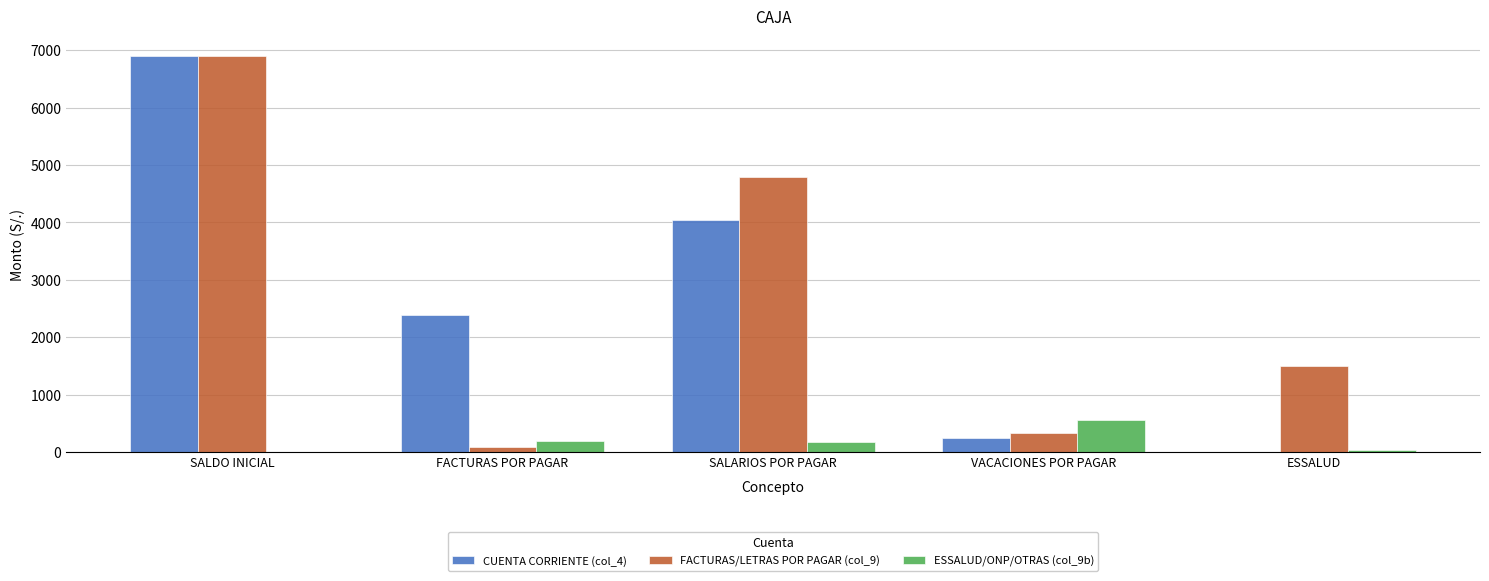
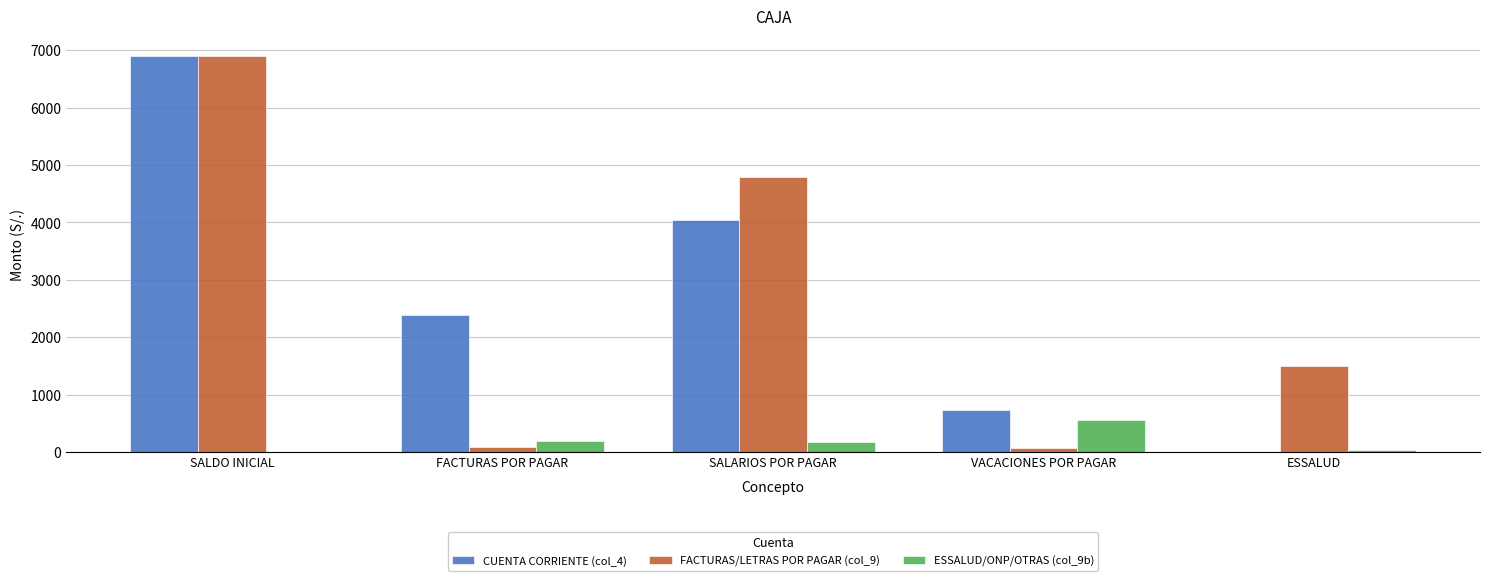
CUENTA CORRIENTE (col_4), VACACIONES POR PAGAR: 200 -> 700
FACTURAS/LETRAS POR PAGAR (col_9), VACACIONES POR PAGAR: 300 -> 100
